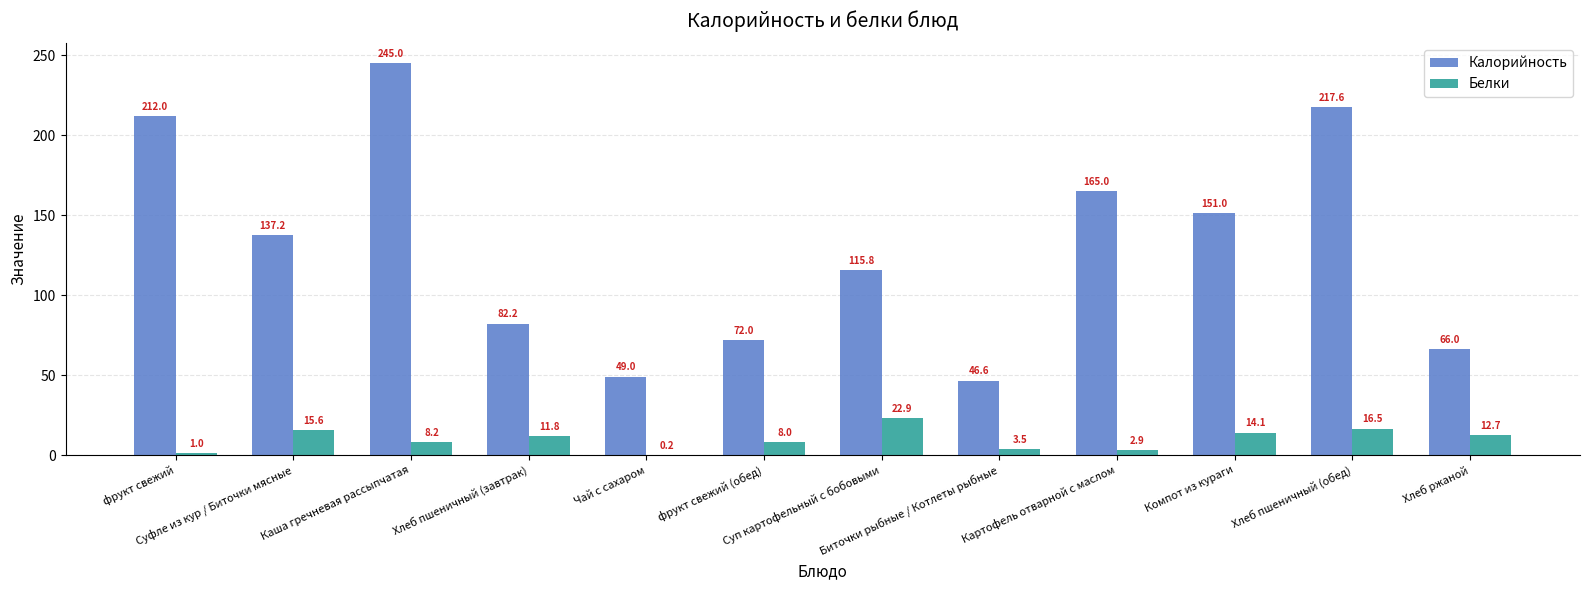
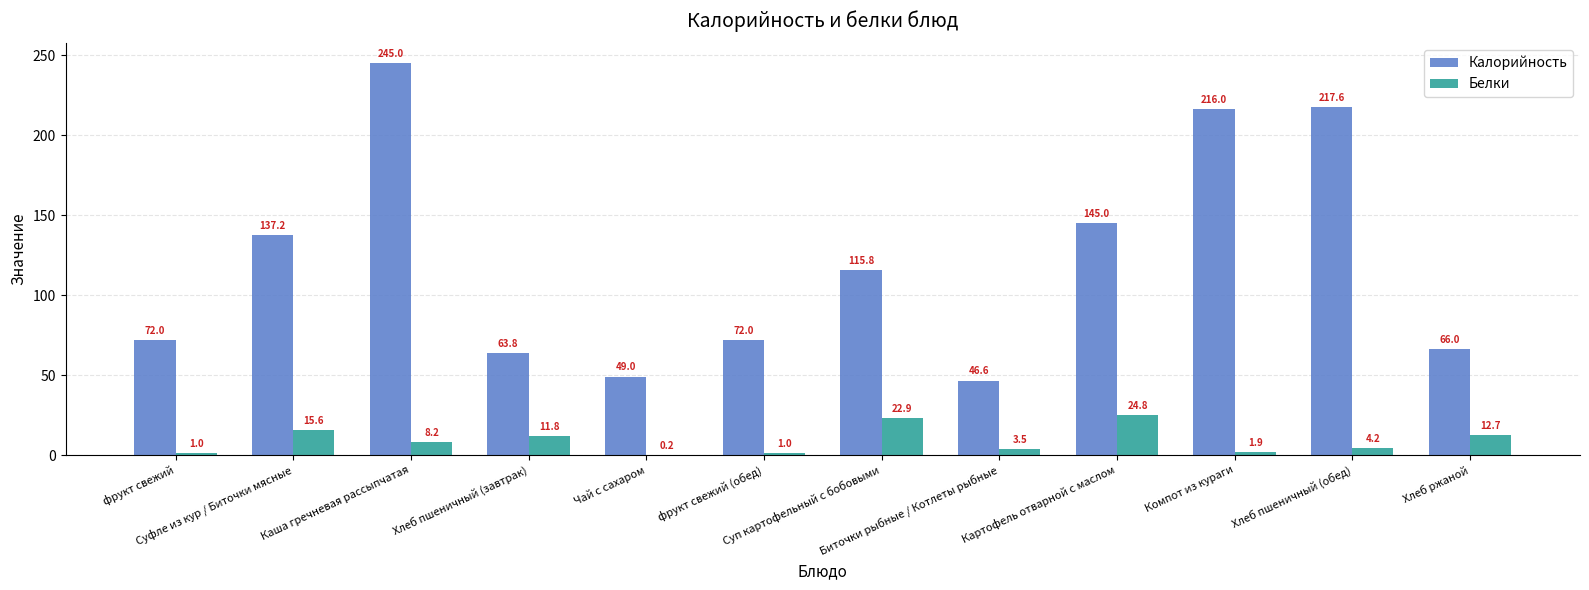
Калорийность, фрукт свежий: 212.0 -> 72.0
Калорийность, Хлеб пшеничный (завтрак): 82.2 -> 63.8
Белки, фрукт свежий (обед): 8.0 -> 1.0
Калорийность, Картофель отварной с маслом: 165.0 -> 145.0
Белки, Картофель отварной с маслом: 2.9 -> 24.8
Калорийность, Компот из кураги: 151.0 -> 216.0
Белки, Компот из кураги: 14.1 -> 1.9
Белки, Хлеб пшеничный (обед): 16.5 -> 4.2
